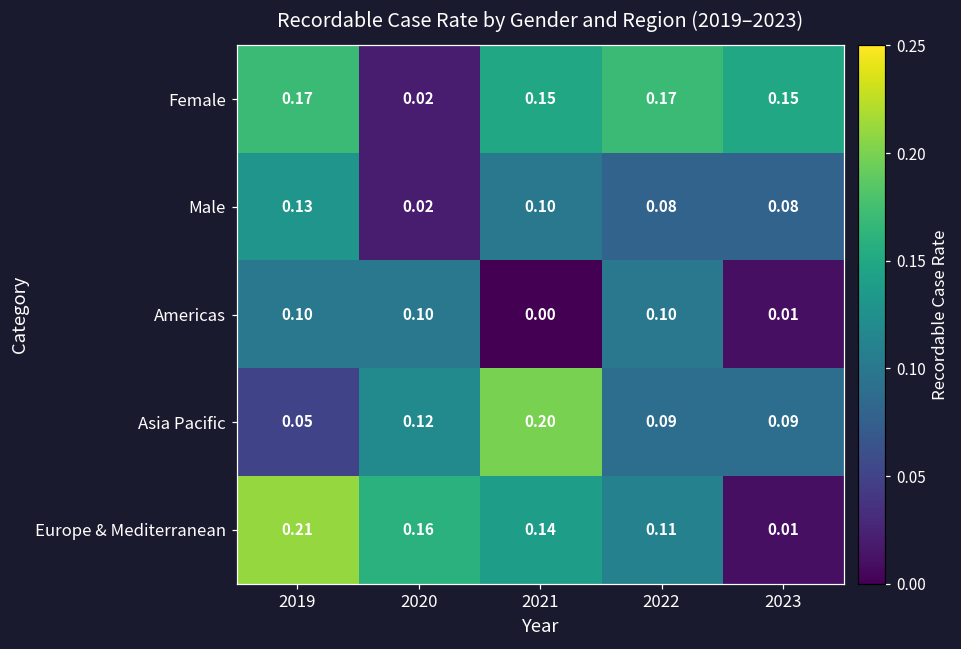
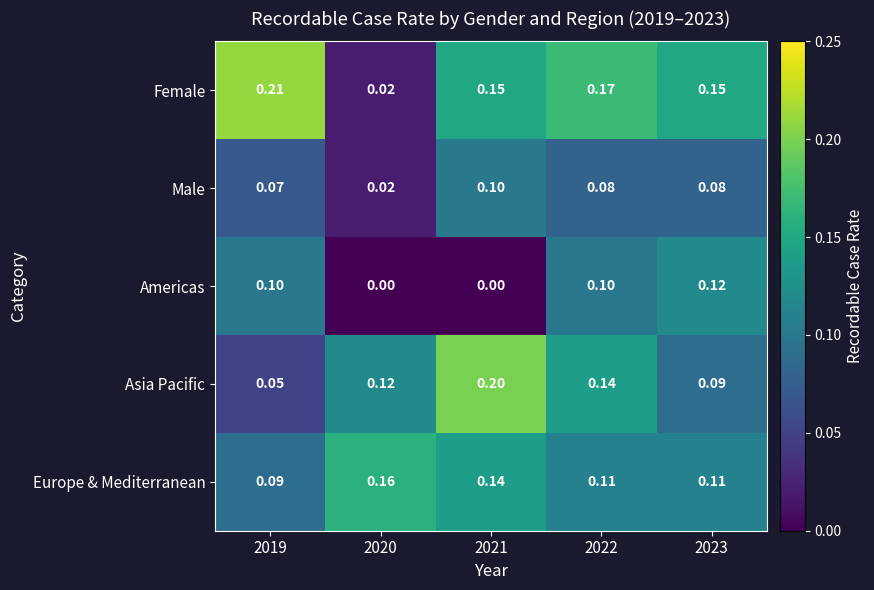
Female, 2019: 0.17 -> 0.21
Male, 2019: 0.13 -> 0.07
Americas, 2020: 0.10 -> 0.00
Americas, 2023: 0.01 -> 0.12
Asia Pacific, 2022: 0.09 -> 0.14
Europe & Mediterranean, 2019: 0.21 -> 0.09
Europe & Mediterranean, 2023: 0.01 -> 0.11
